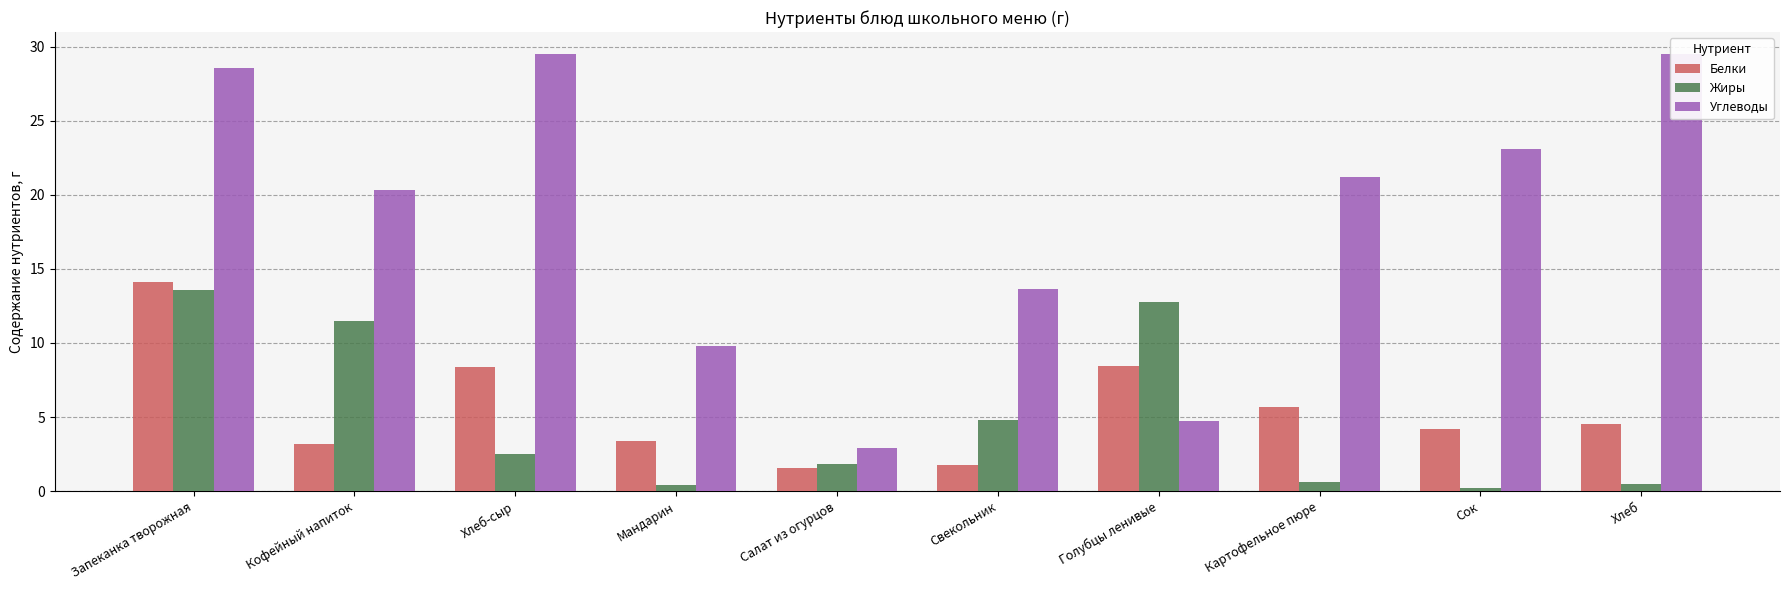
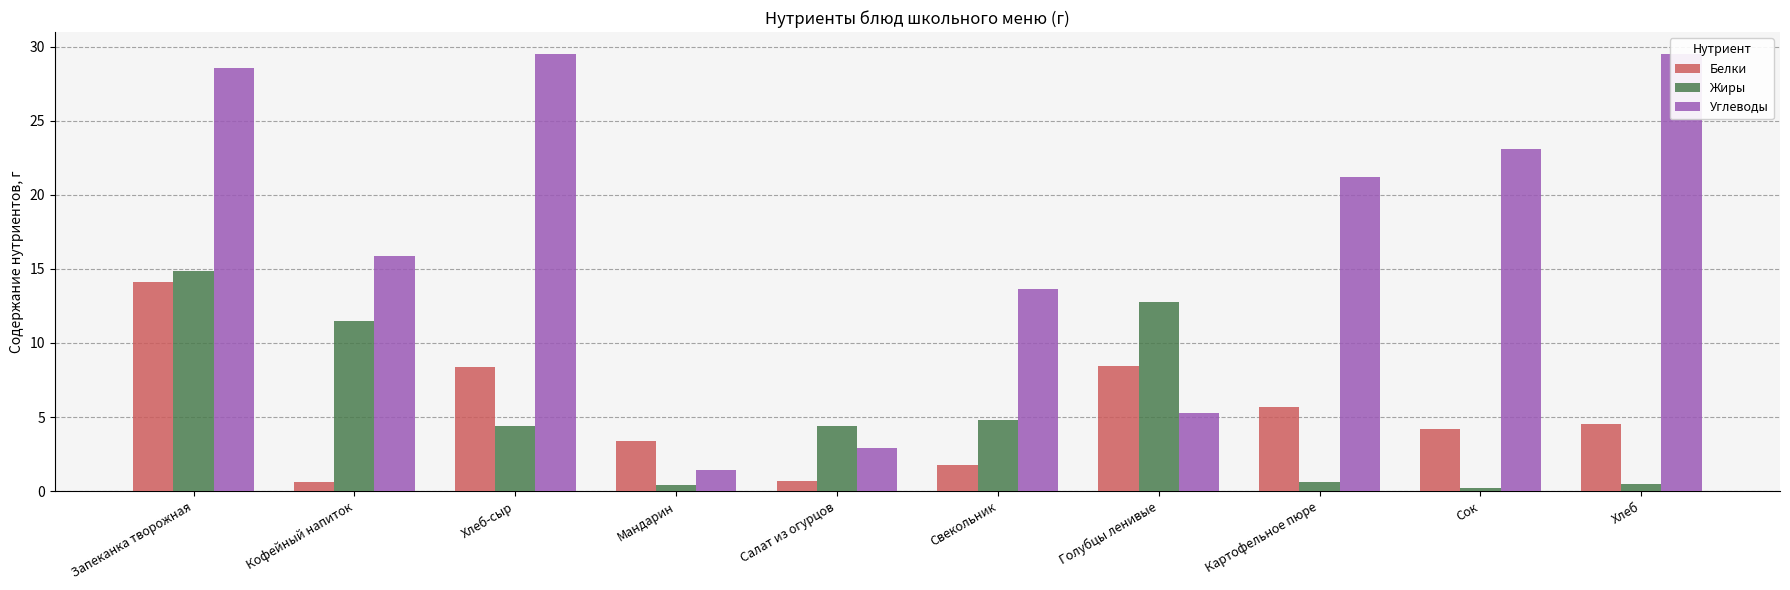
Жиры, Запеканка творожная: 13.6 -> 14.9
Белки, Кофейный напиток: 3.2 -> 0.6
Углеводы, Кофейный напиток: 20.3 -> 15.9
Жиры, Хлеб-сыр: 2.5 -> 4.4
Углеводы, Мандарин: 9.8 -> 1.4
Белки, Салат из огурцов: 1.6 -> 0.7
Жиры, Салат из огурцов: 1.9 -> 4.4
Углеводы, Голубцы ленивые: 4.7 -> 5.3
